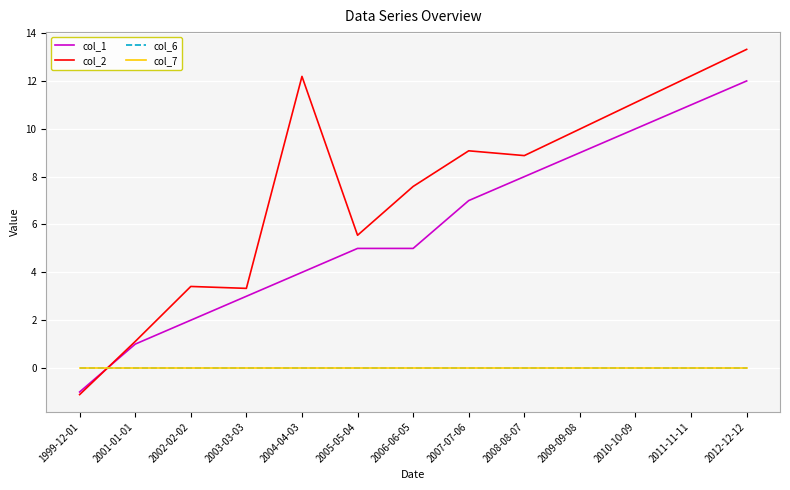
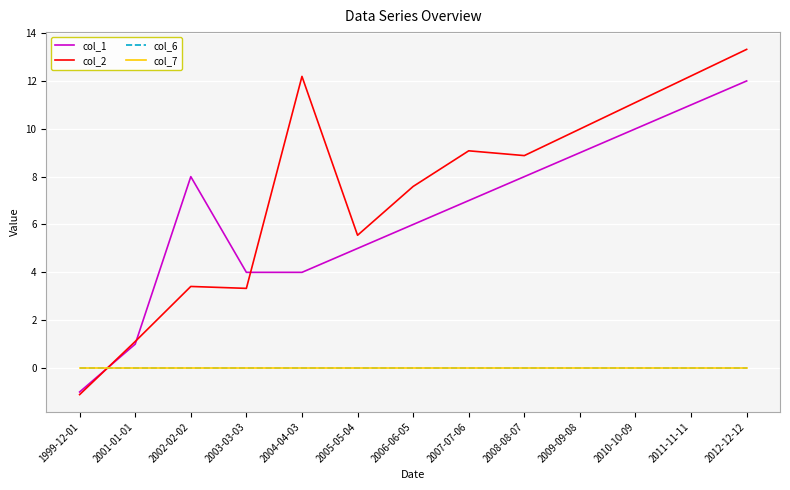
col_1, 2002-02-02: 2 -> 8
col_1, 2003-03-03: 3 -> 4
col_1, 2006-06-05: 5 -> 6
